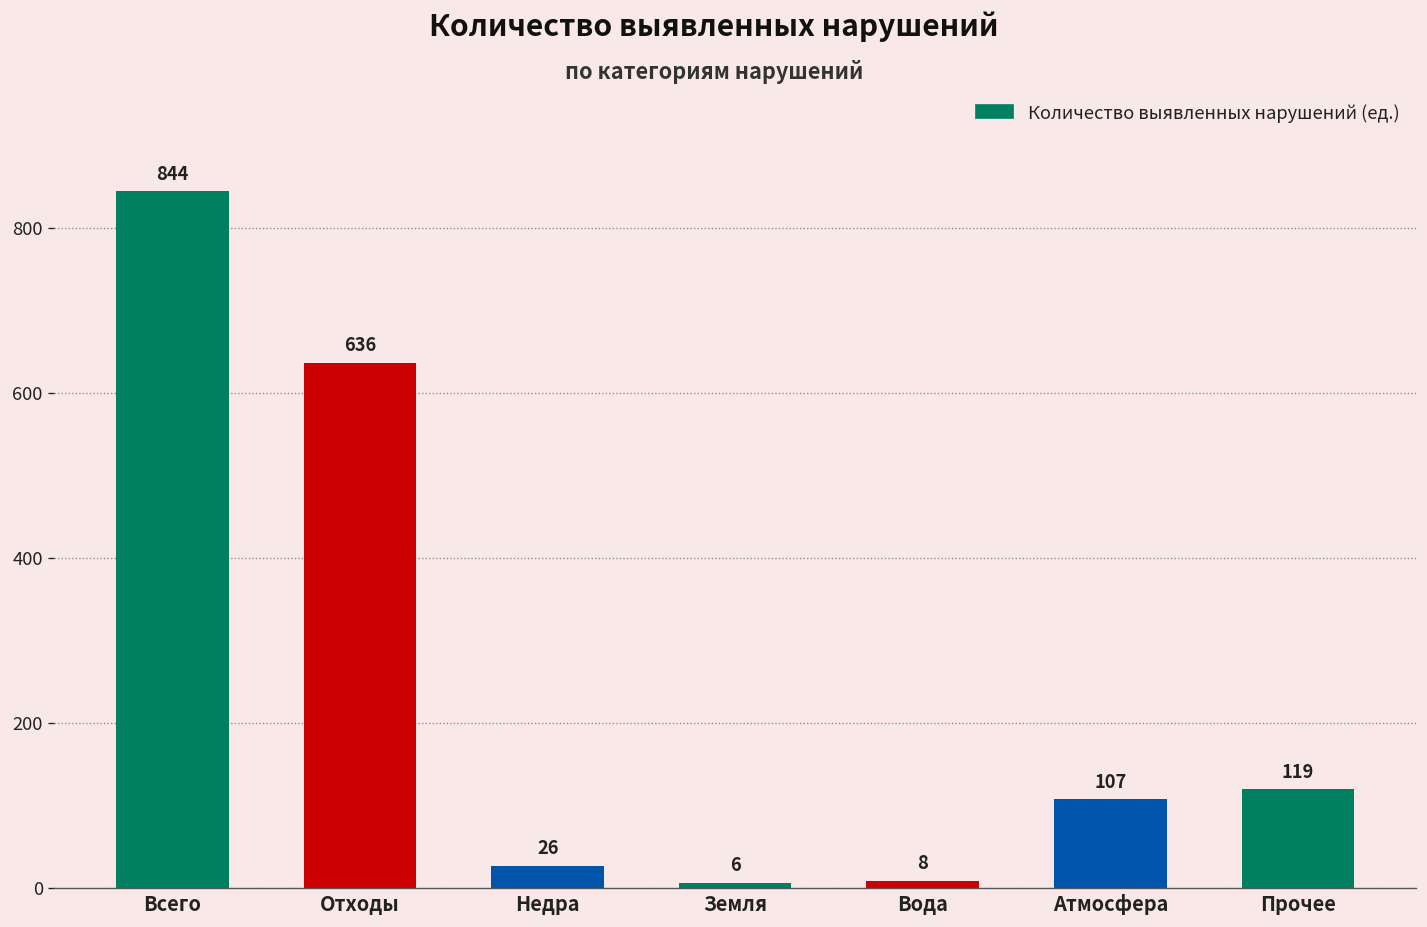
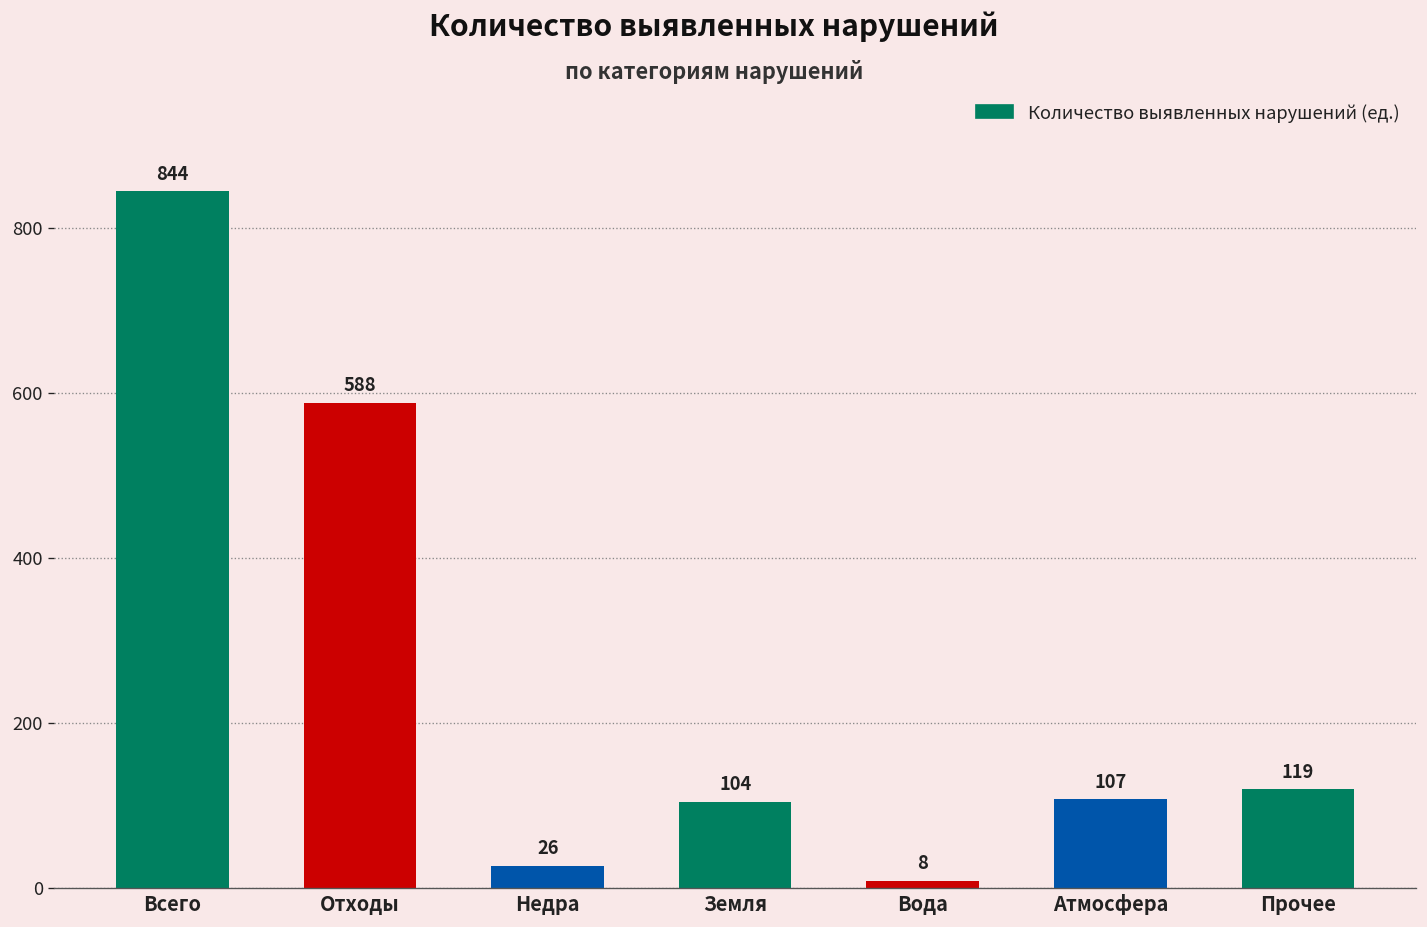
Отходы: 636 -> 588
Земля: 6 -> 104
